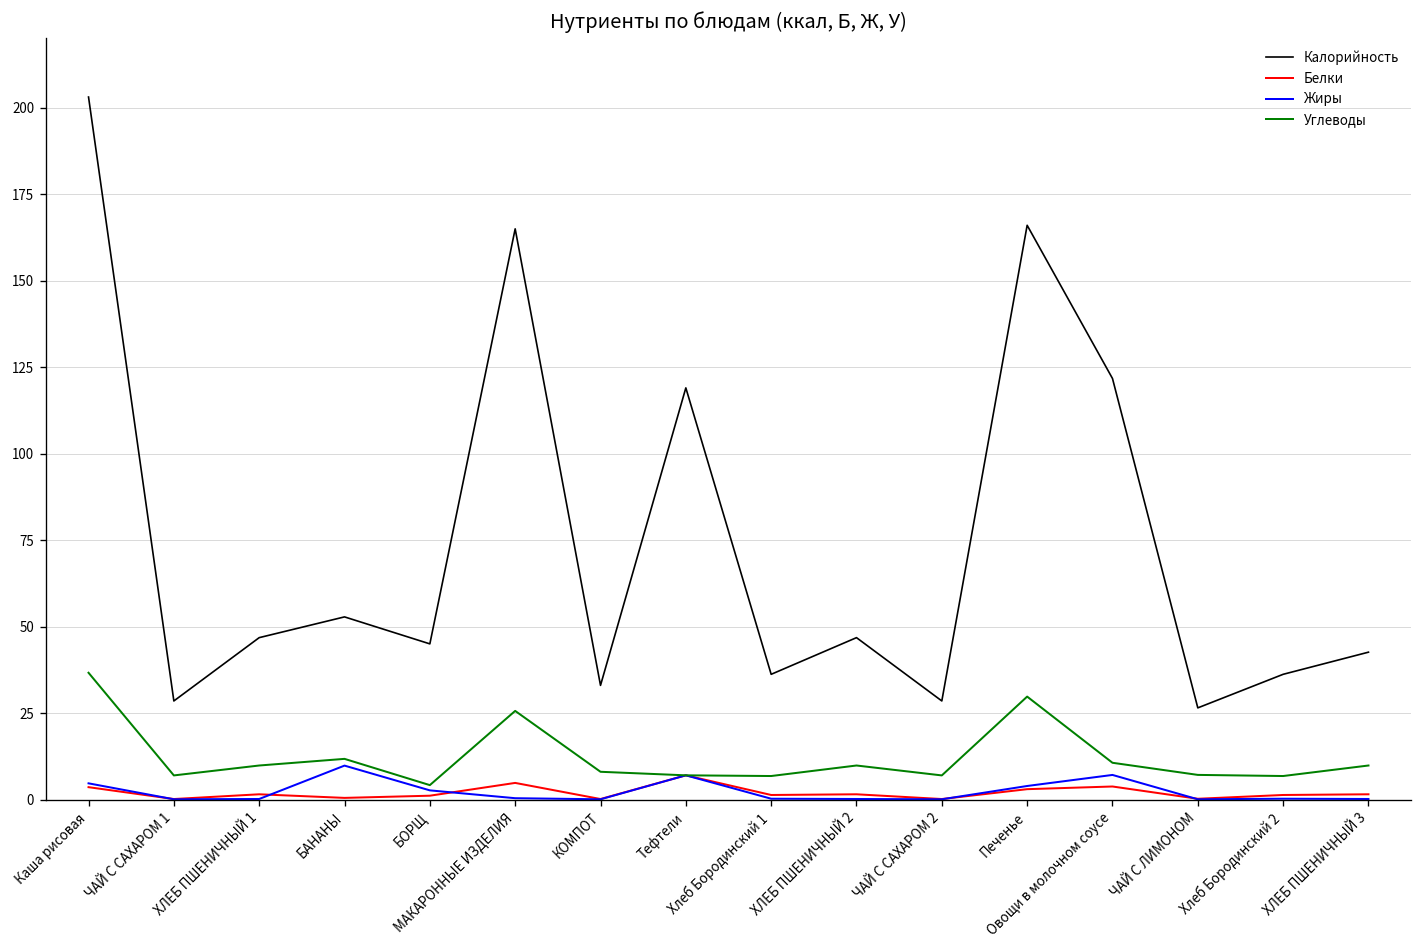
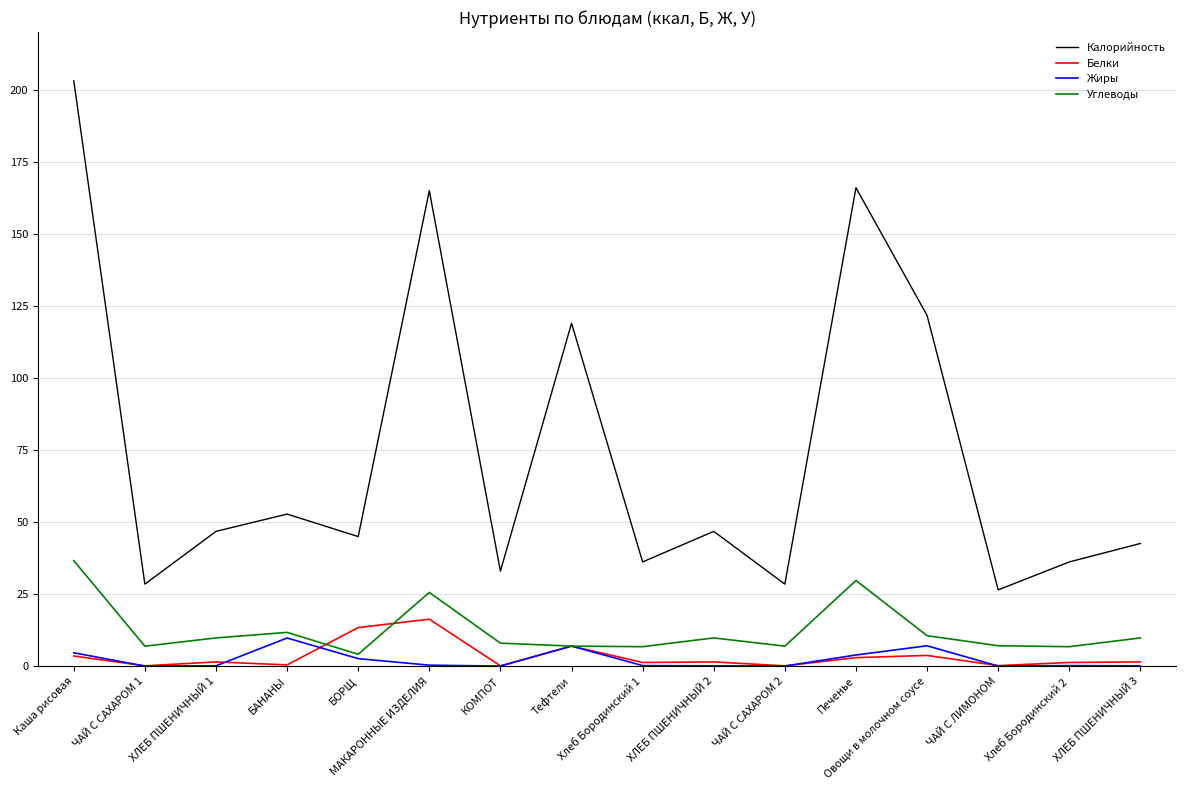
Белки, БОРЩ: 1 -> 13
Белки, МАКАРОННЫЕ ИЗДЕЛИЯ: 5 -> 16
